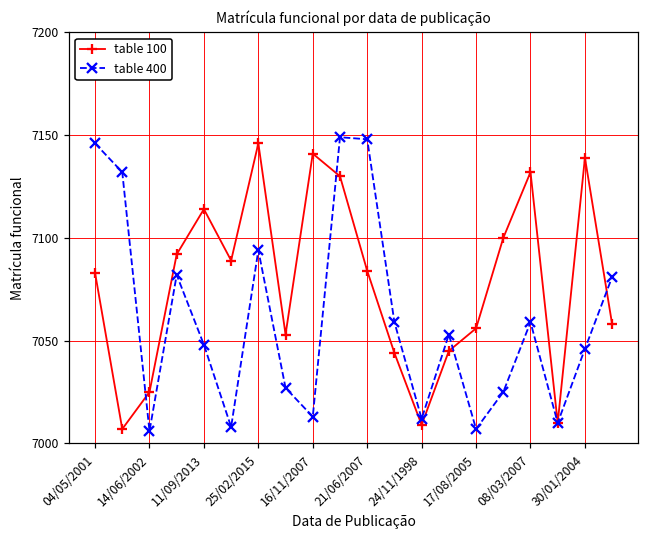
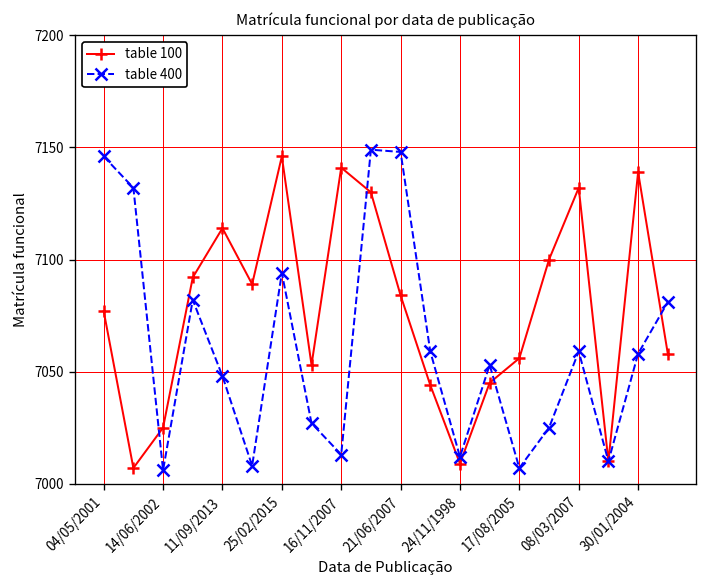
table 100, 04/05/2001: 7083 -> 7077
table 400, 30/01/2004: 7046 -> 7058
